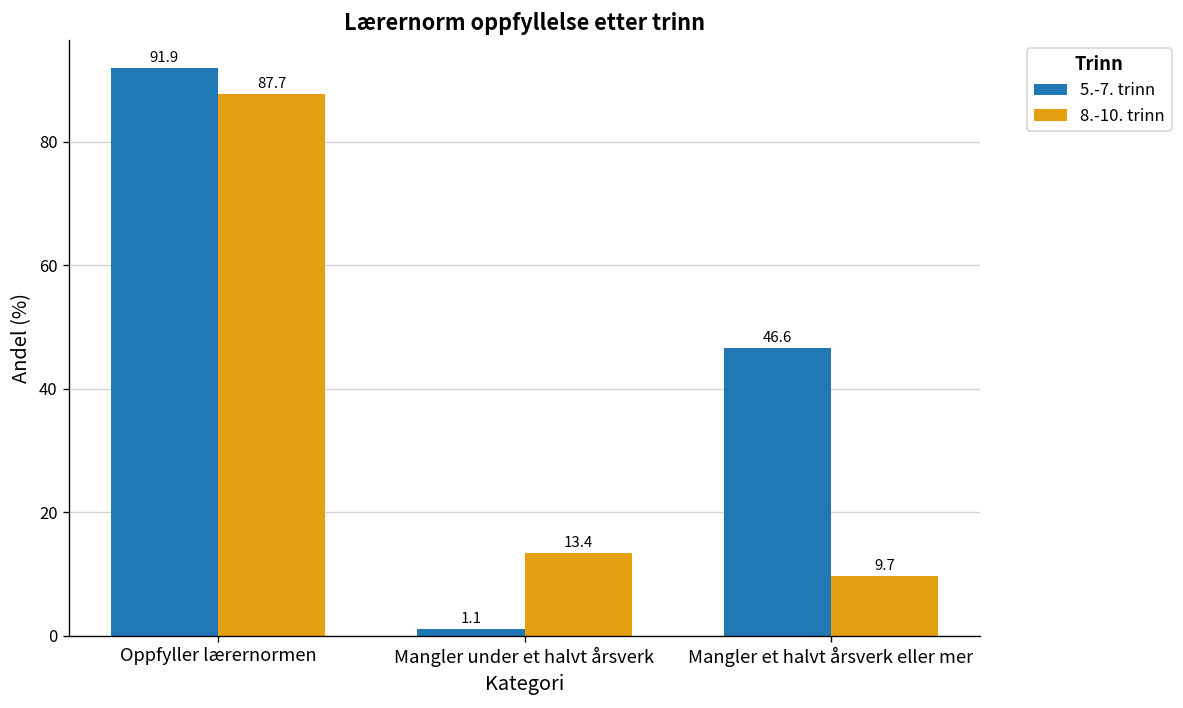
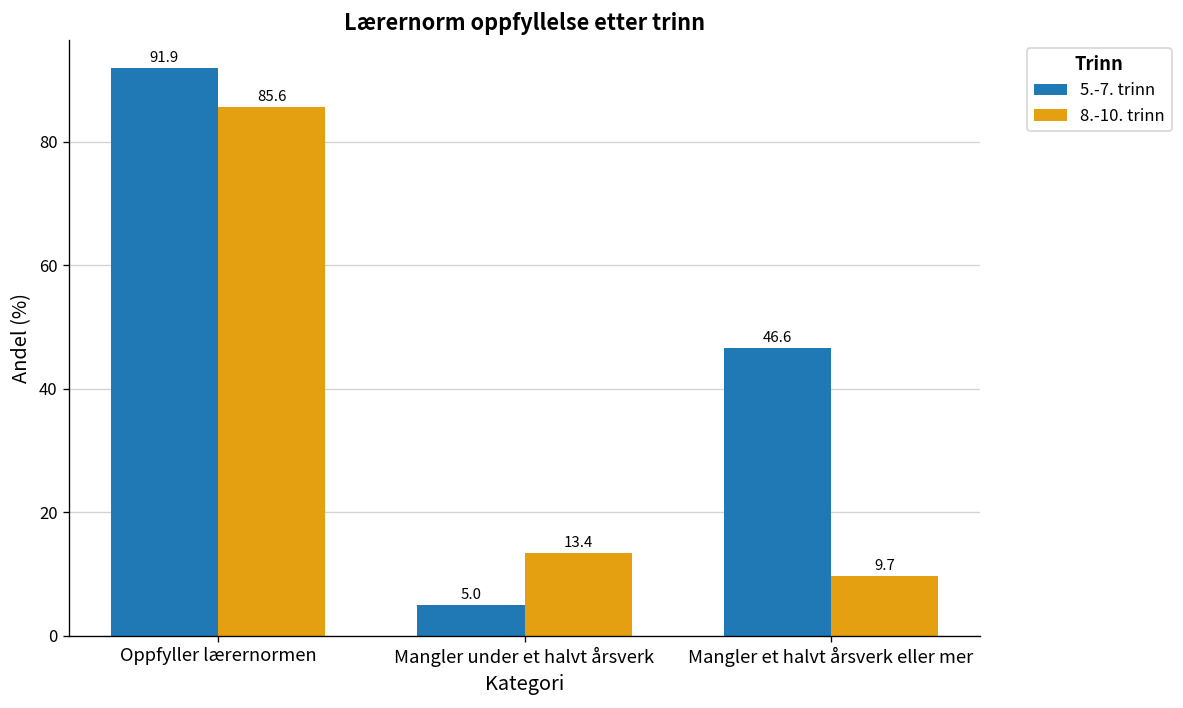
8.-10. trinn, Oppfyller lærernormen: 87.7 -> 85.6
5.-7. trinn, Mangler under et halvt årsverk: 1.1 -> 5.0
